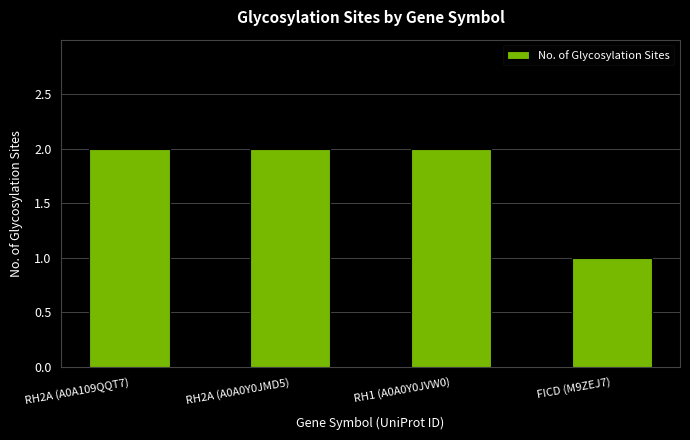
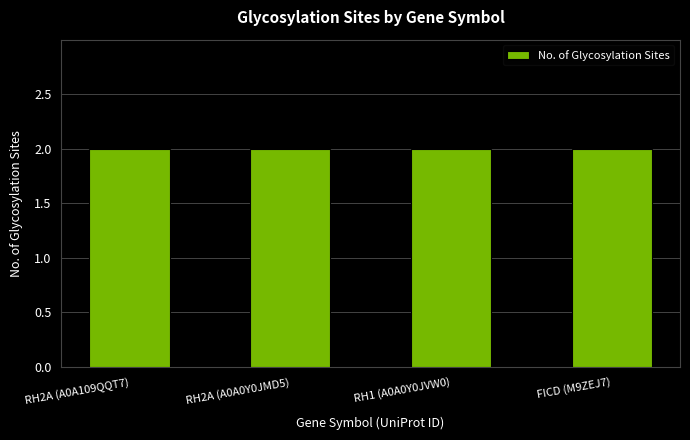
FICD (M9ZEJ7): 1 -> 2
